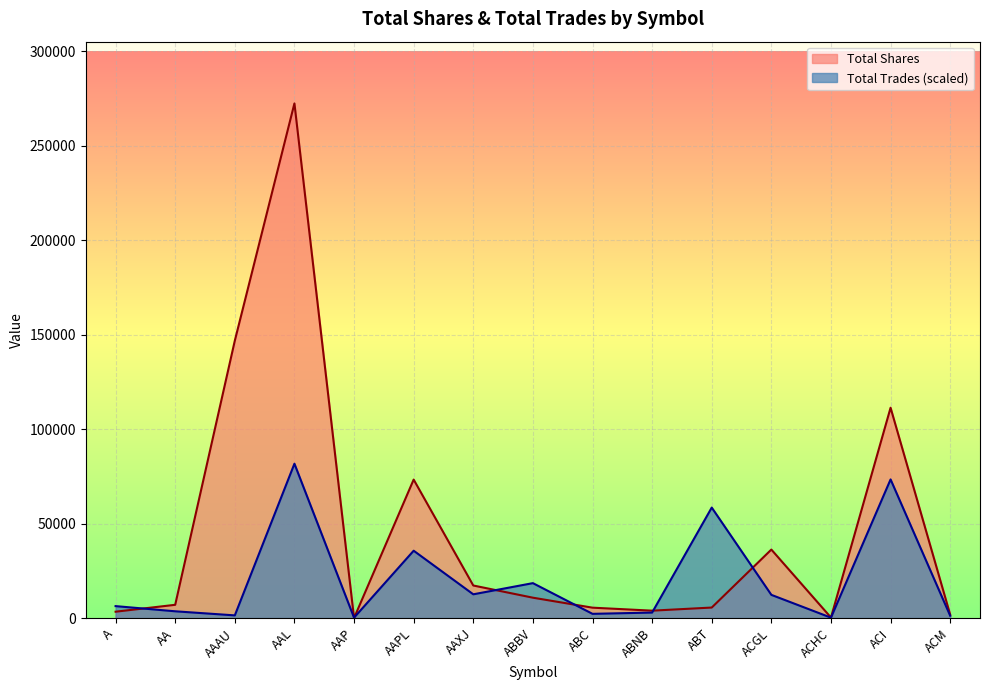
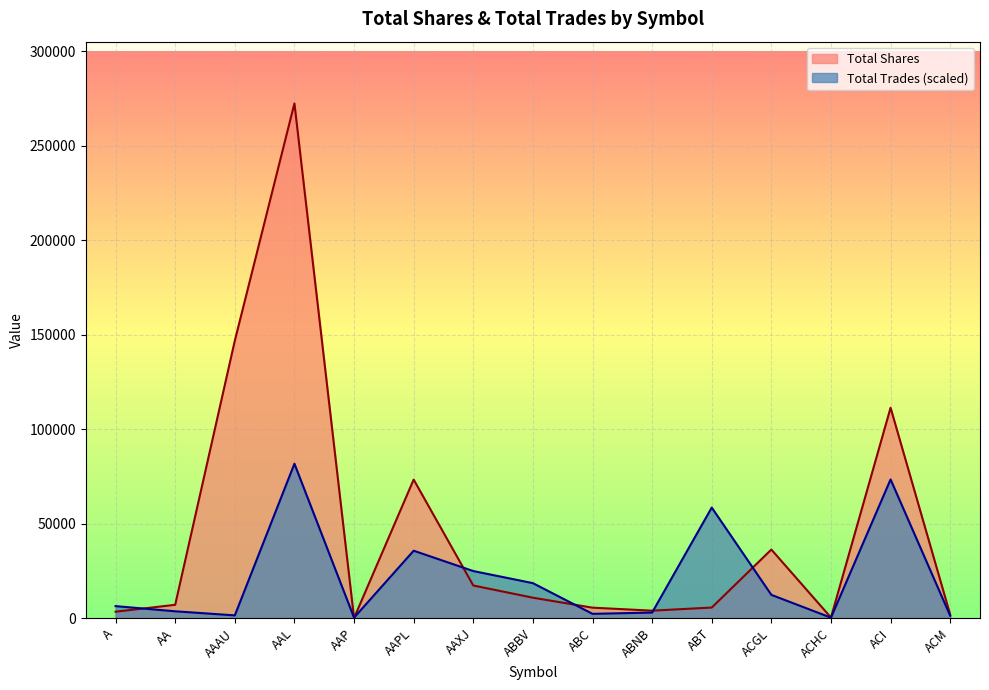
Total Trades (scaled), AAXJ: 13000 -> 25000
